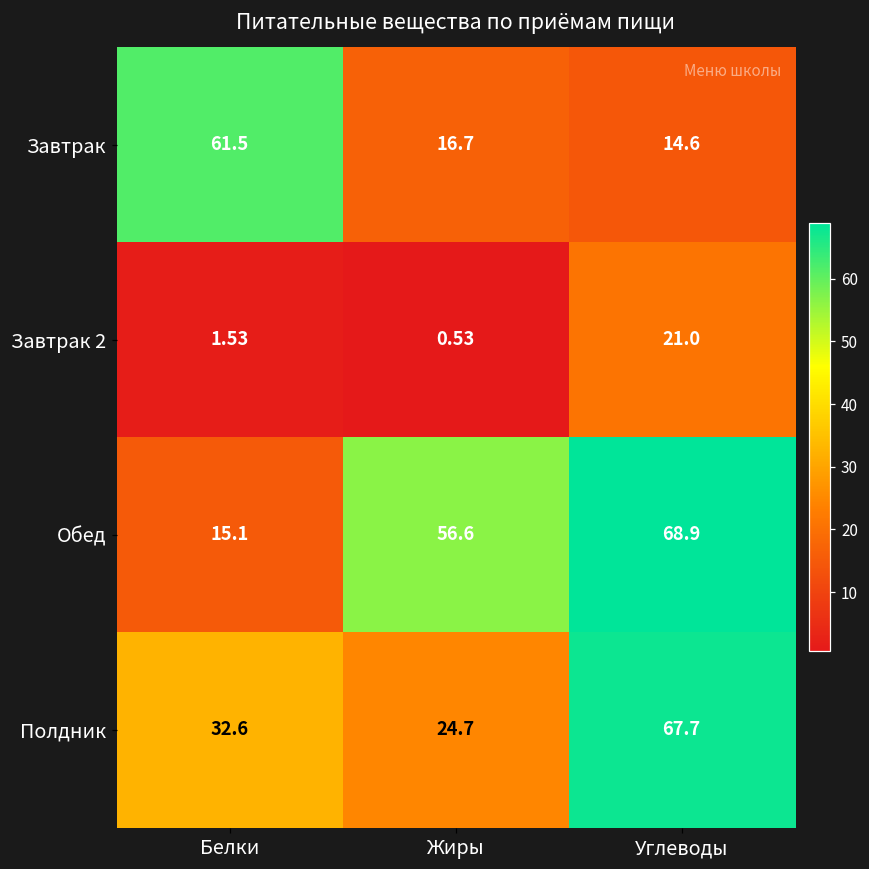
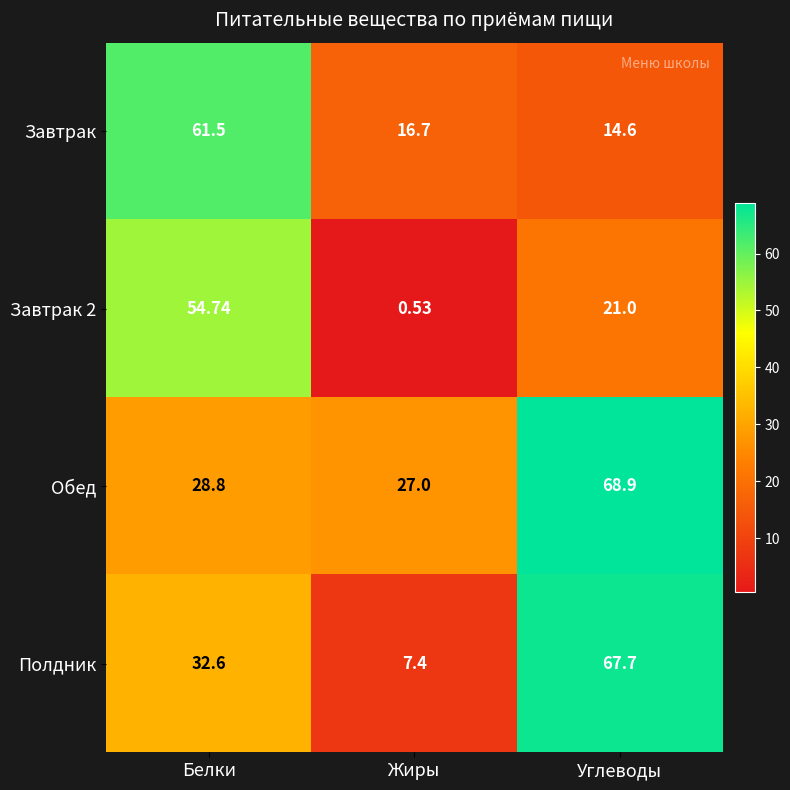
Завтрак 2, Белки: 1.53 -> 54.74
Обед, Белки: 15.1 -> 28.8
Обед, Жиры: 56.6 -> 27.0
Полдник, Жиры: 24.7 -> 7.4
